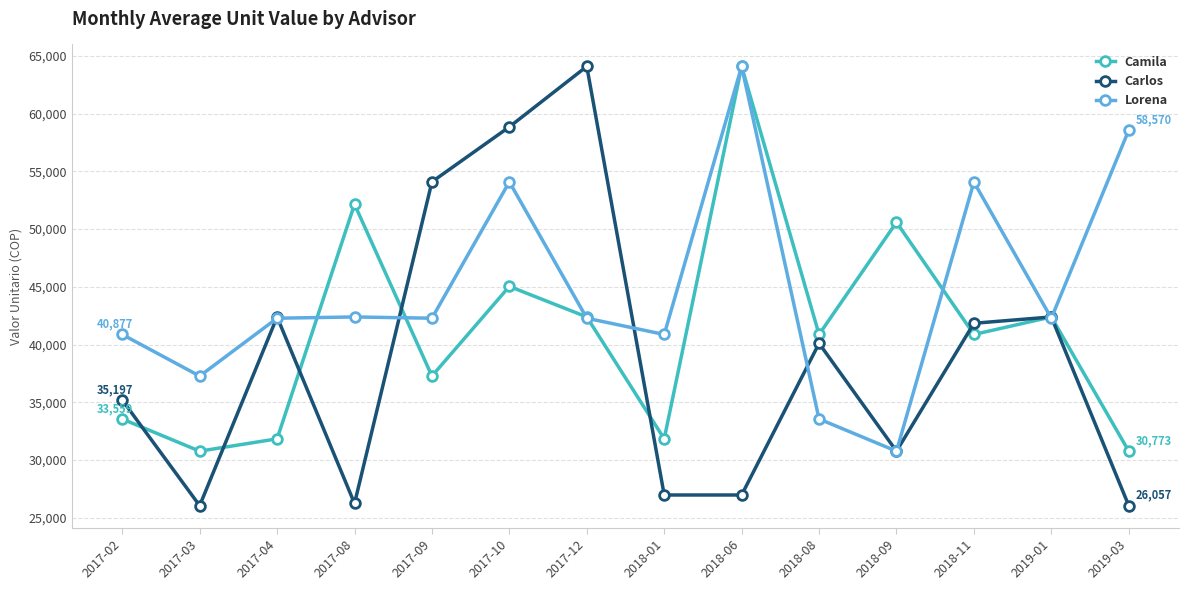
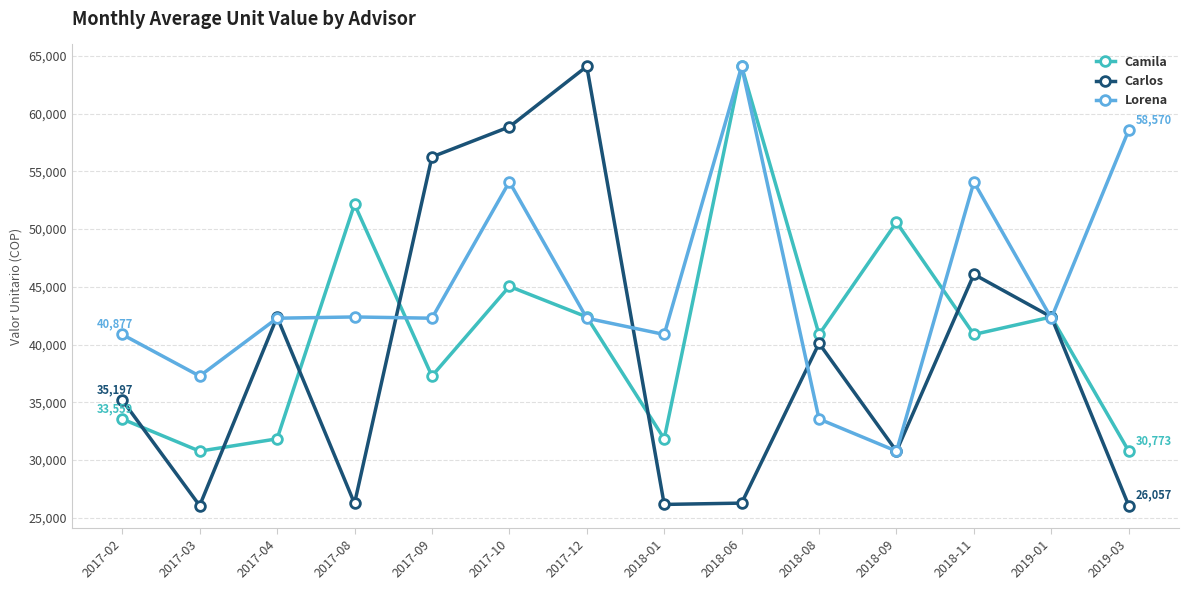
Carlos, 2017-09: 54,100 -> 56,200
Carlos, 2018-01: 27,000 -> 26,200
Carlos, 2018-06: 27,000 -> 26,300
Carlos, 2018-11: 41,800 -> 46,100
